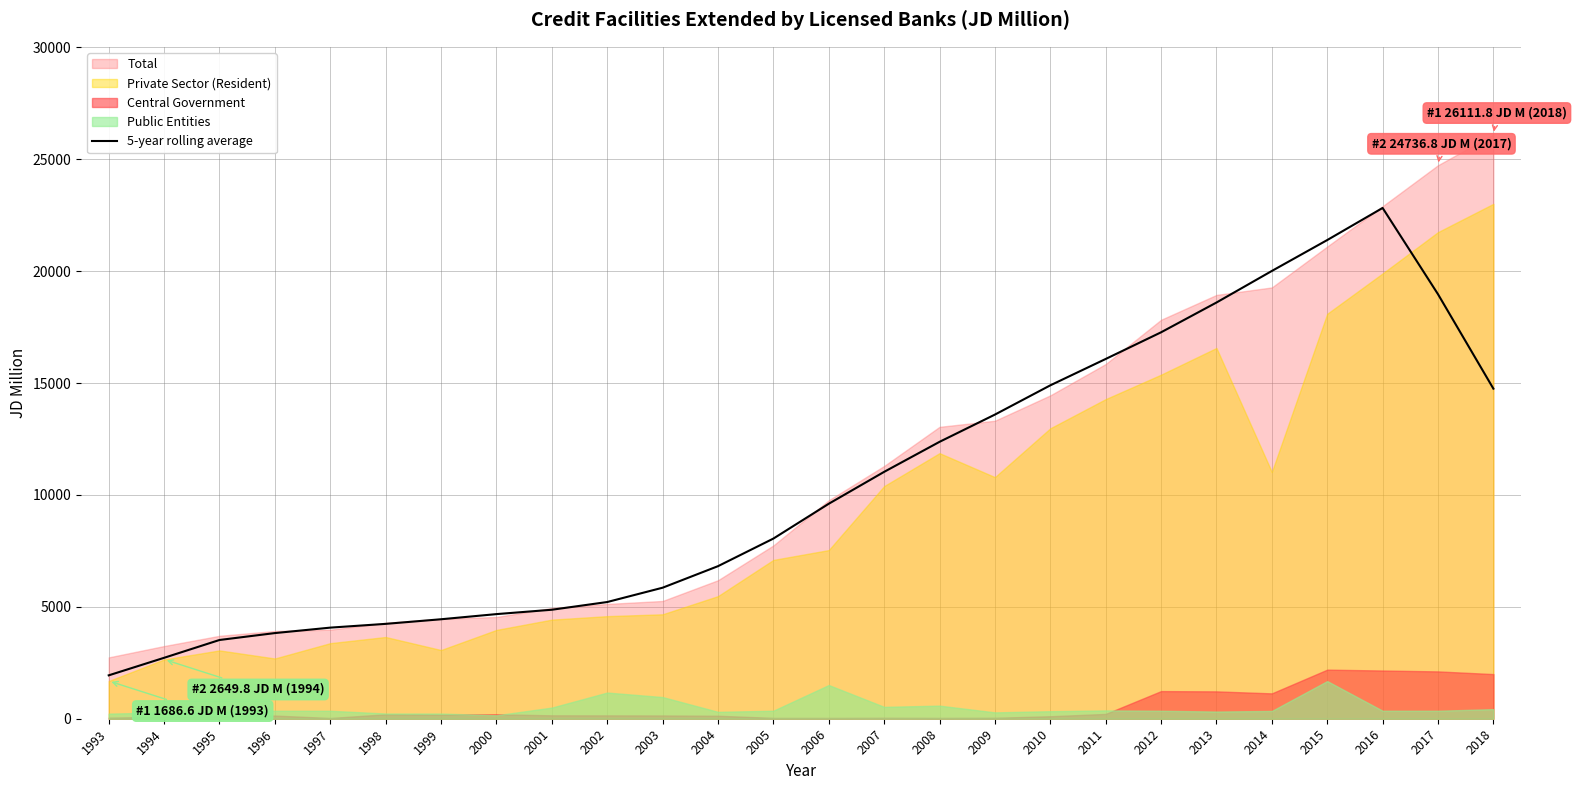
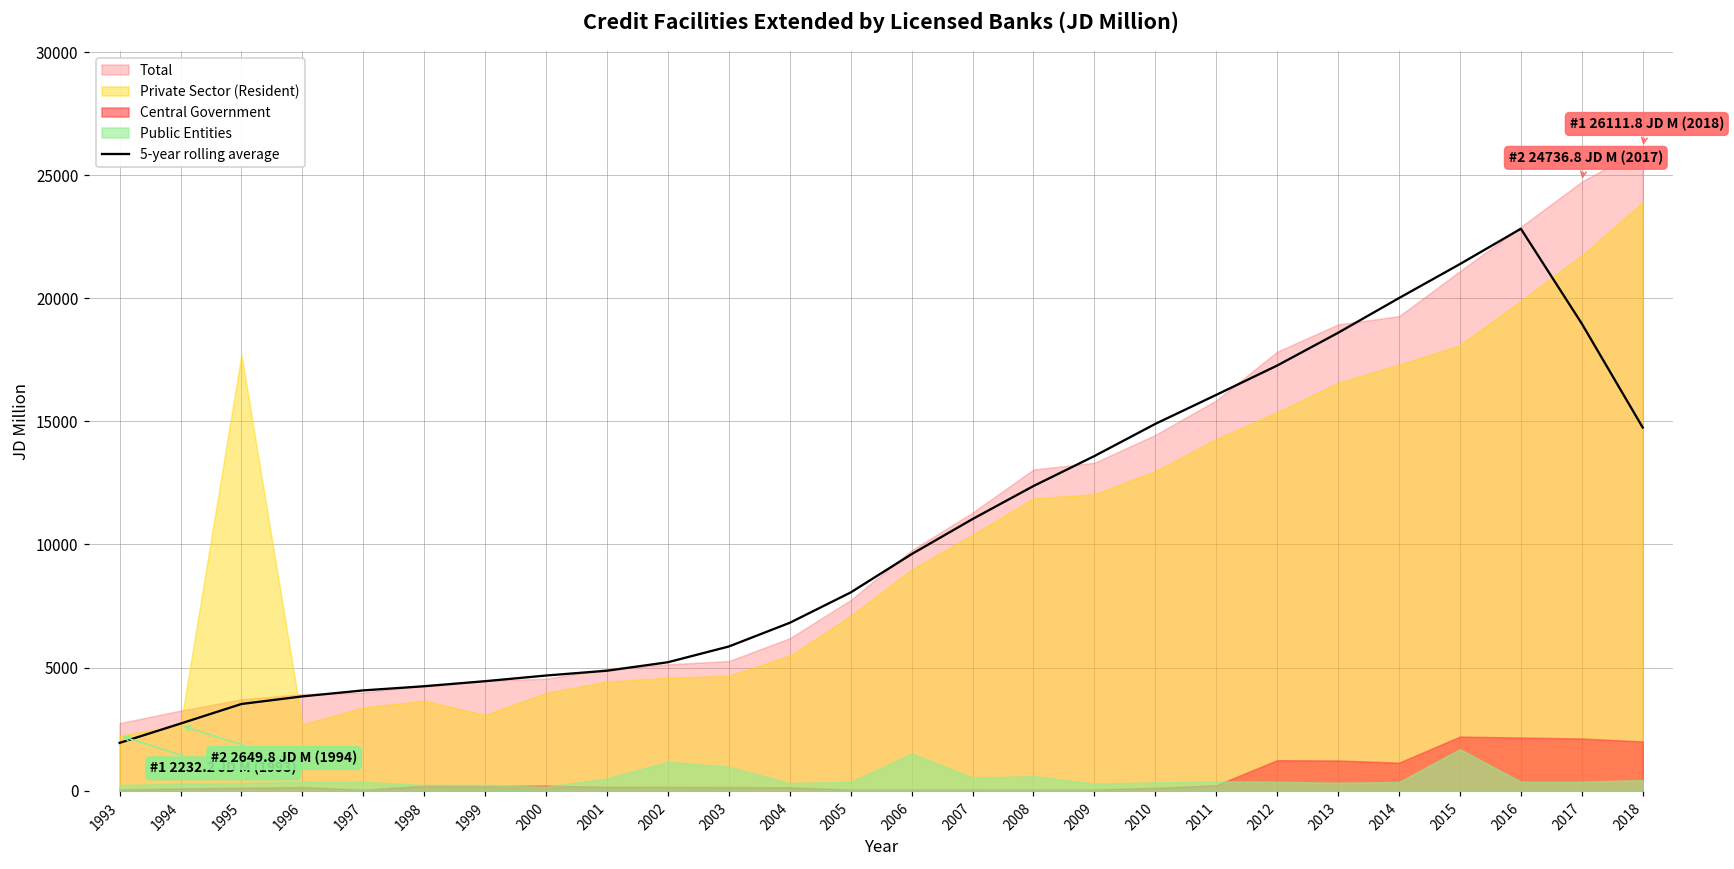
Private Sector (Resident), 1993: 1686.6 -> 2232.2
Private Sector (Resident), 1995: 3100 -> 17700
Private Sector (Resident), 2006: 7500 -> 9000
Private Sector (Resident), 2009: 10800 -> 12000
Private Sector (Resident), 2014: 11000 -> 17300
Private Sector (Resident), 2018: 23000 -> 23900
